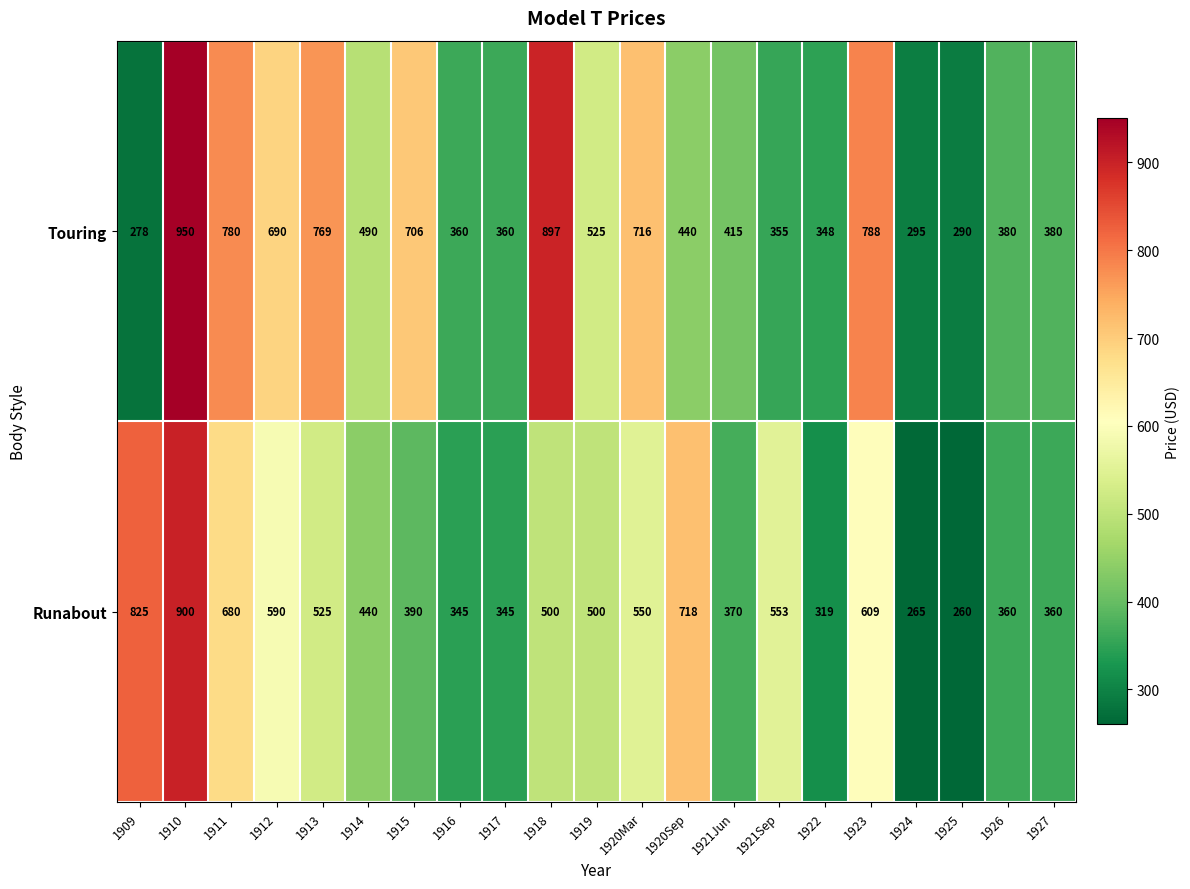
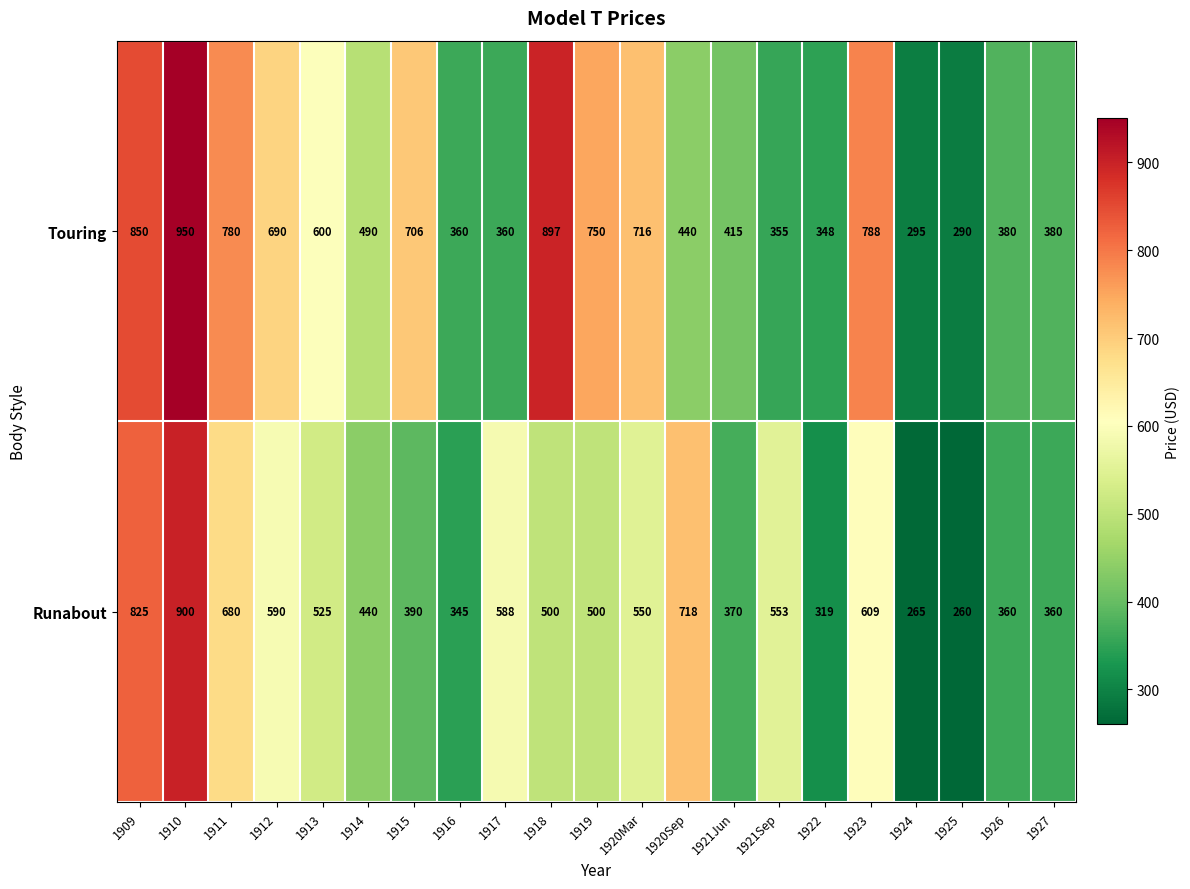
Touring, 1909: 278 -> 850
Touring, 1913: 769 -> 600
Touring, 1919: 525 -> 750
Runabout, 1917: 345 -> 588
